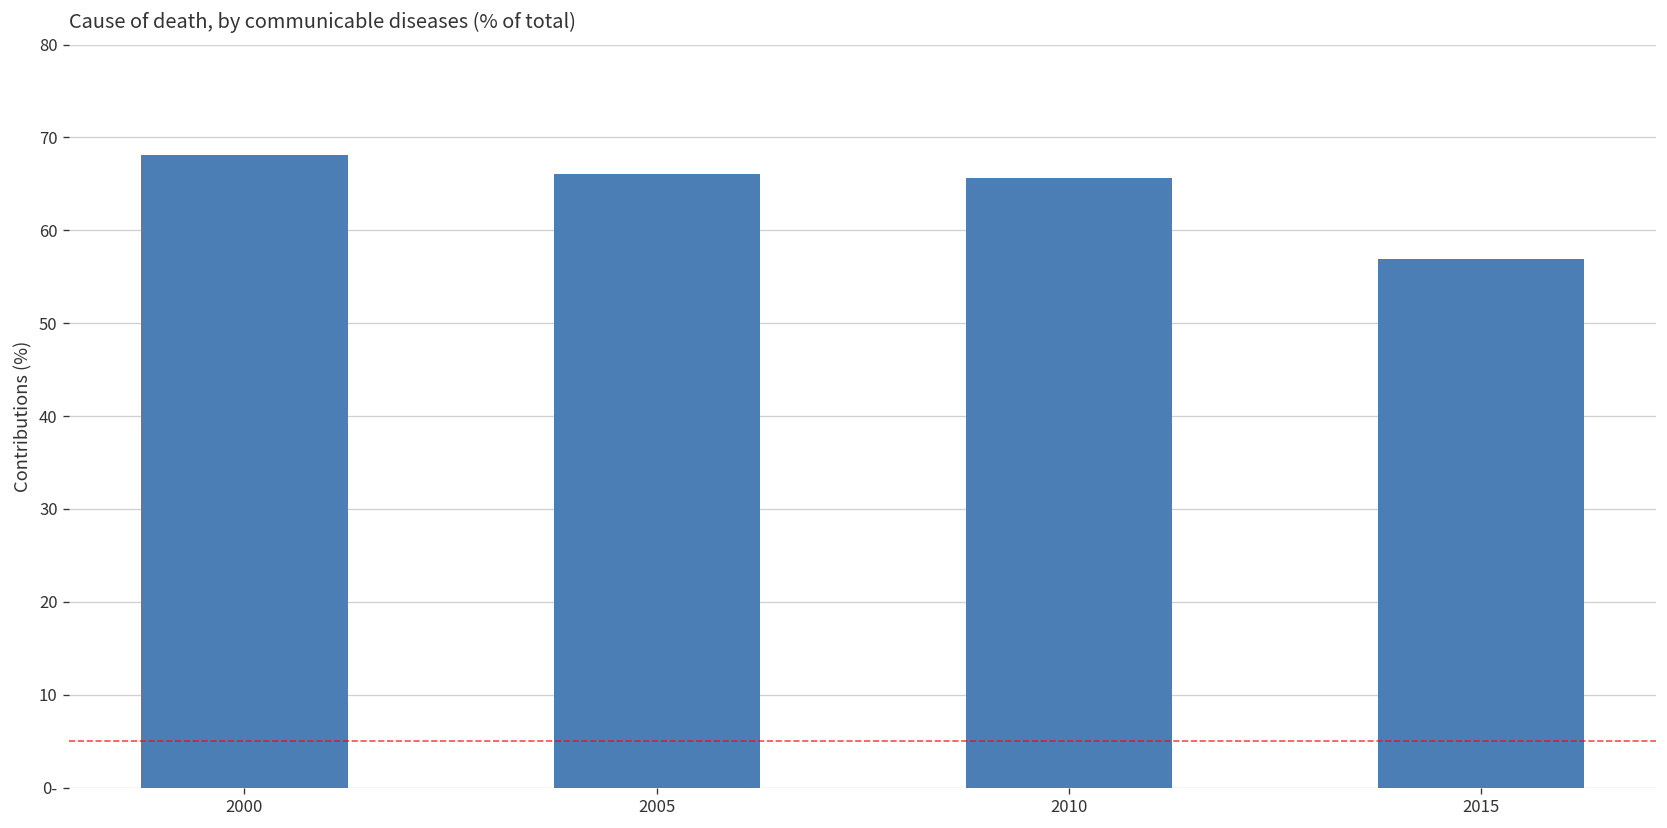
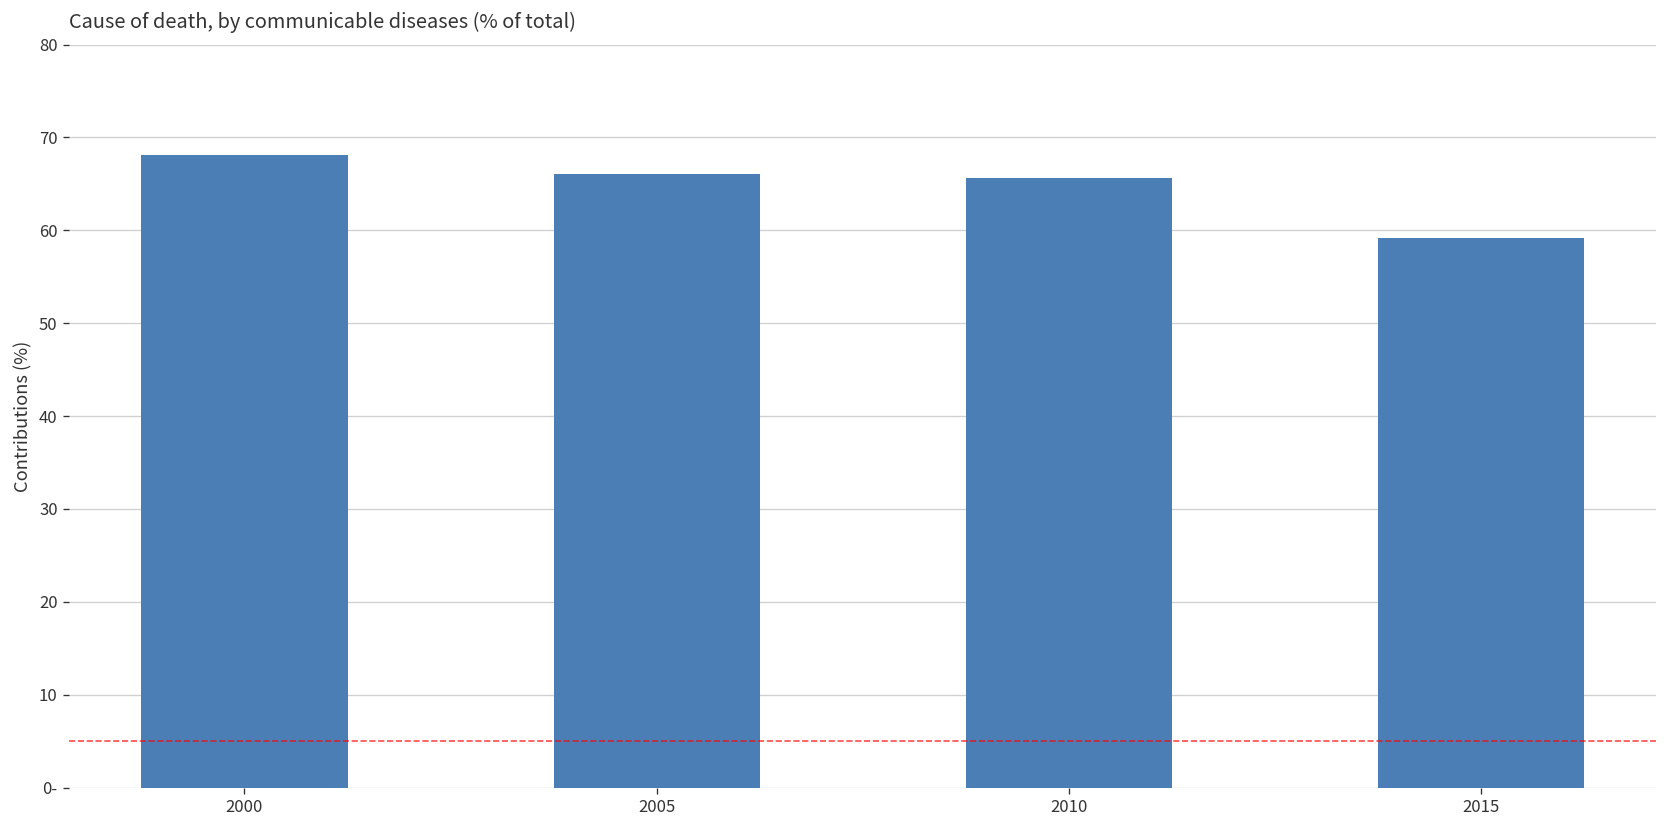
2015: 57 -> 59
